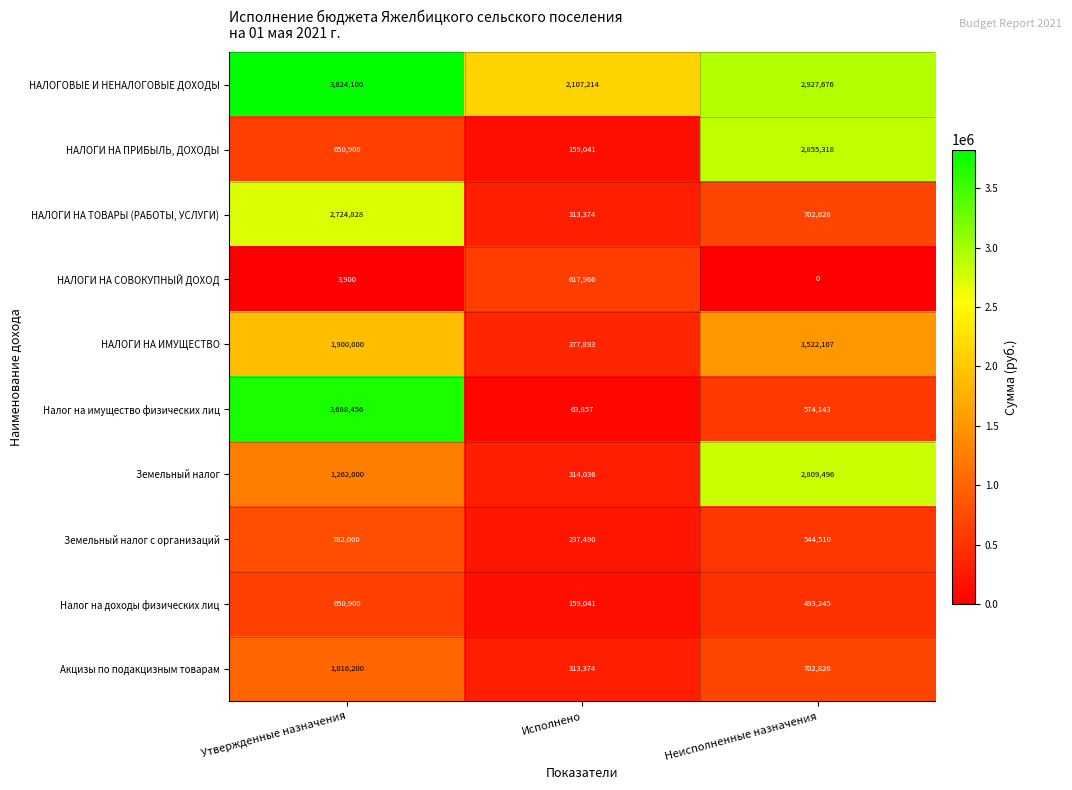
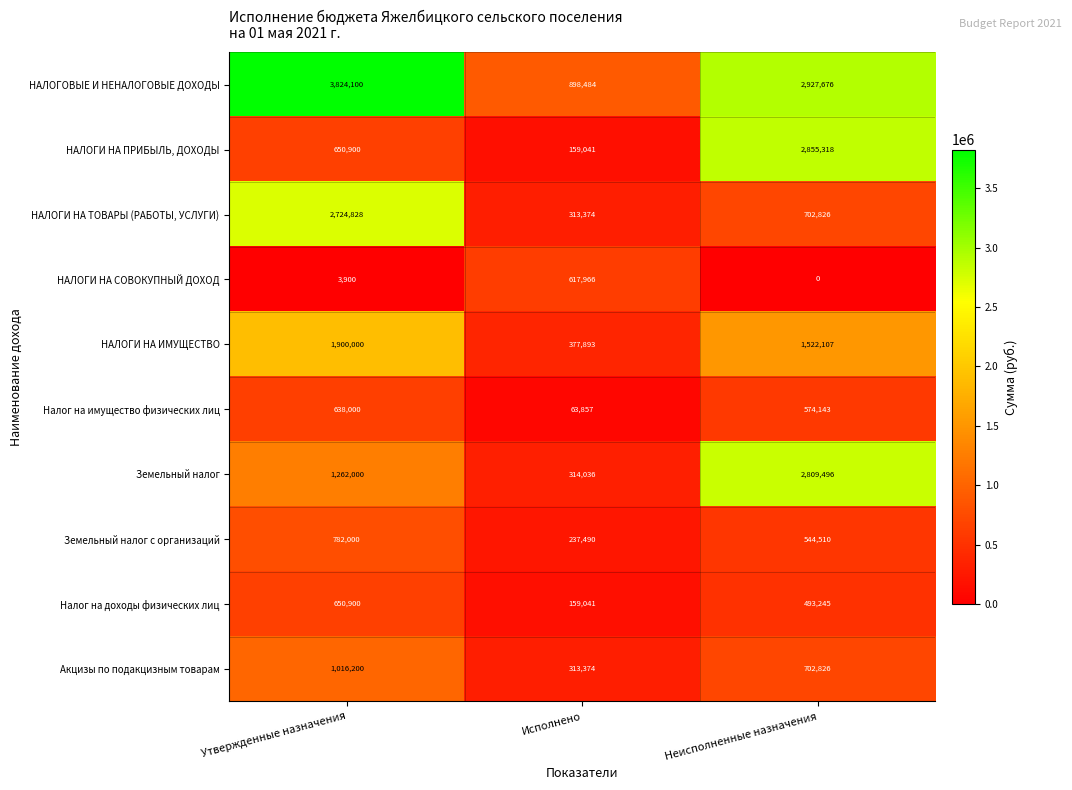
НАЛОГОВЫЕ И НЕНАЛОГОВЫЕ ДОХОДЫ, Исполнено: 2,107,214 -> 898,484
Налог на имущество физических лиц, Утвержденные назначения: 3,688,456 -> 638,000
